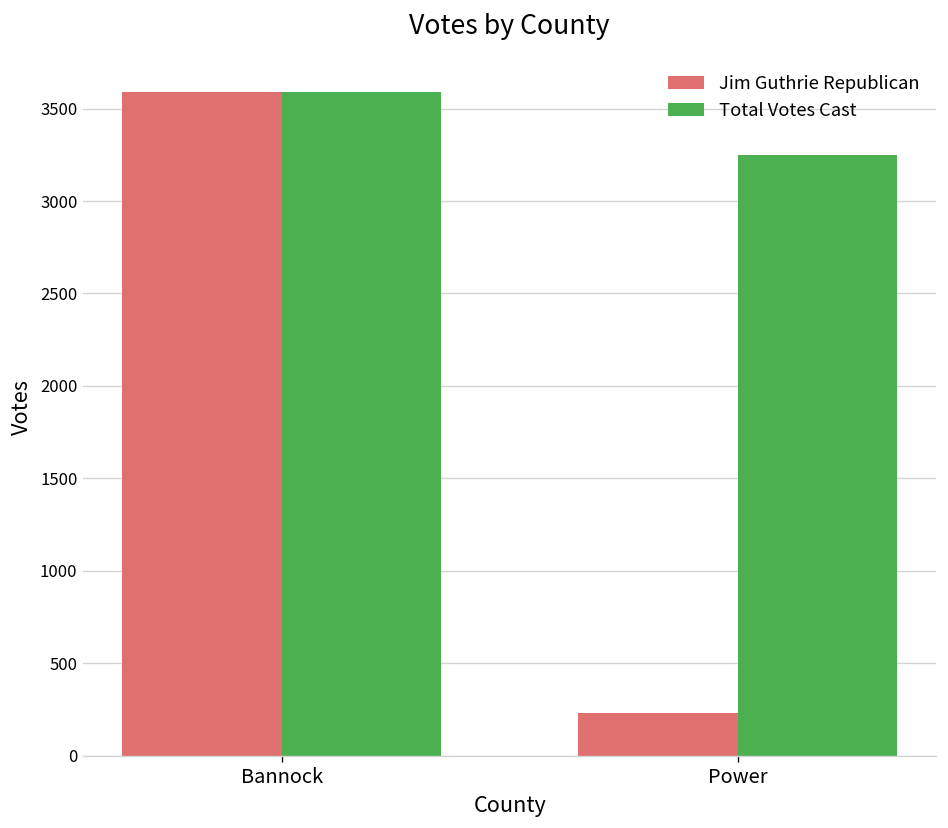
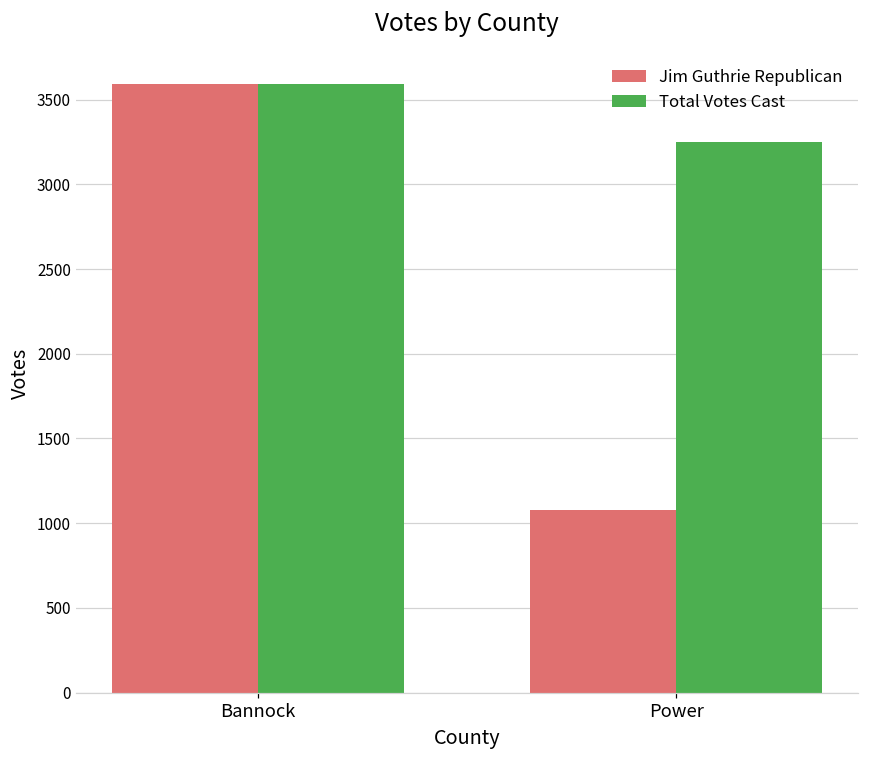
Jim Guthrie Republican, Power: 230 -> 1080
